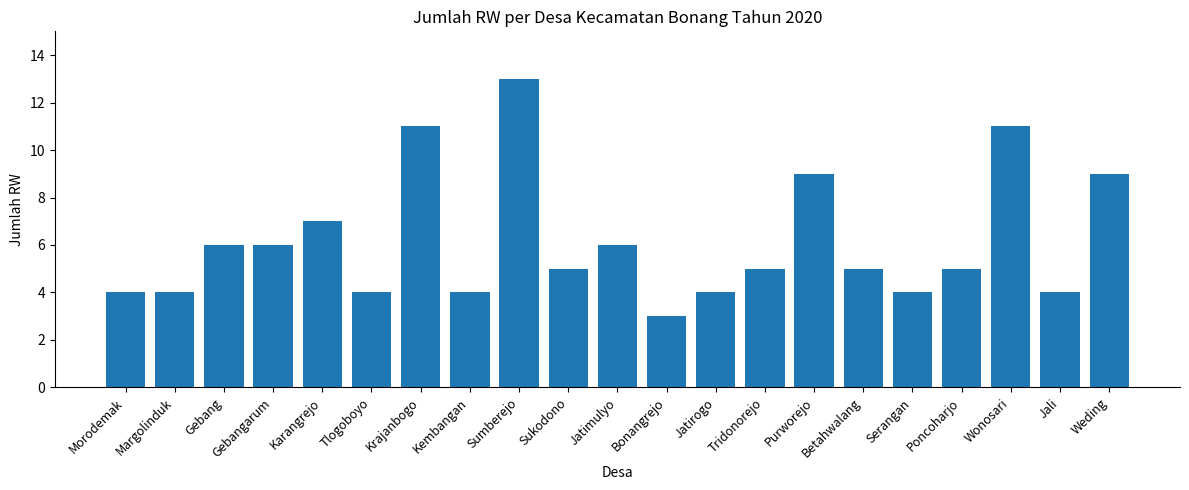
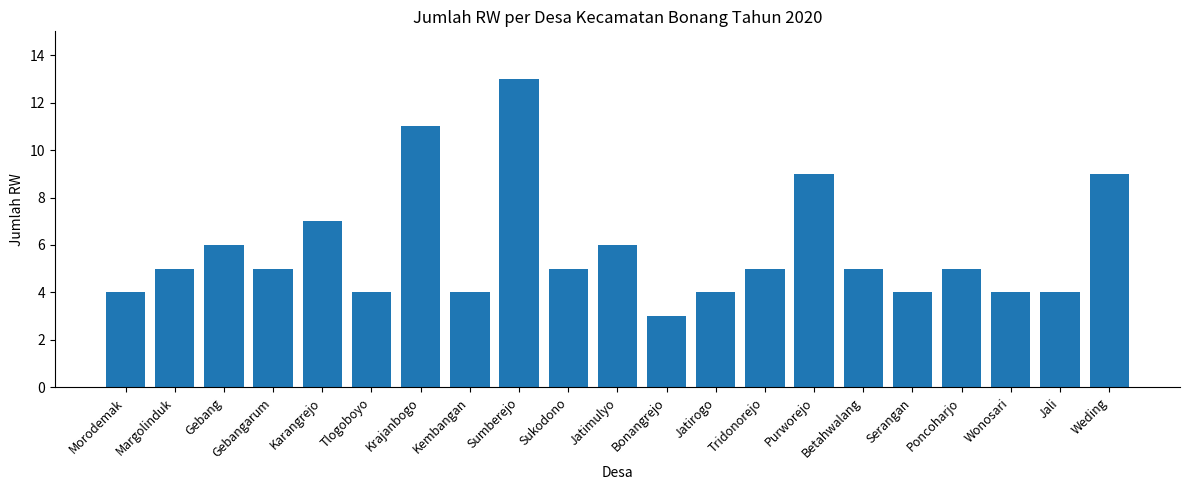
Margolinduk: 4 -> 5
Gebangarum: 6 -> 5
Wonosari: 11 -> 4
